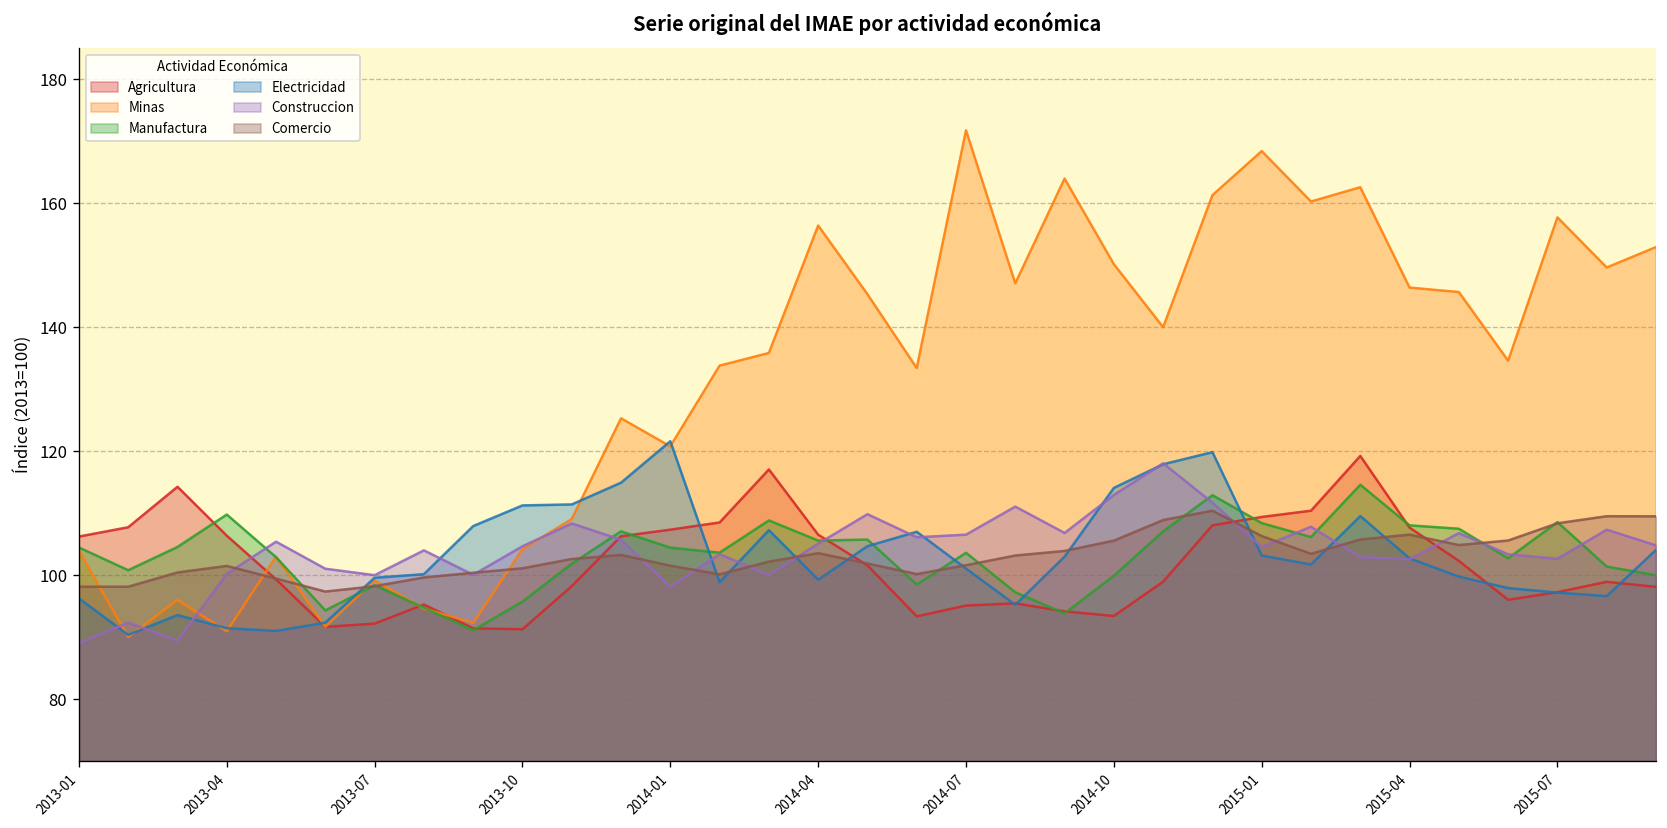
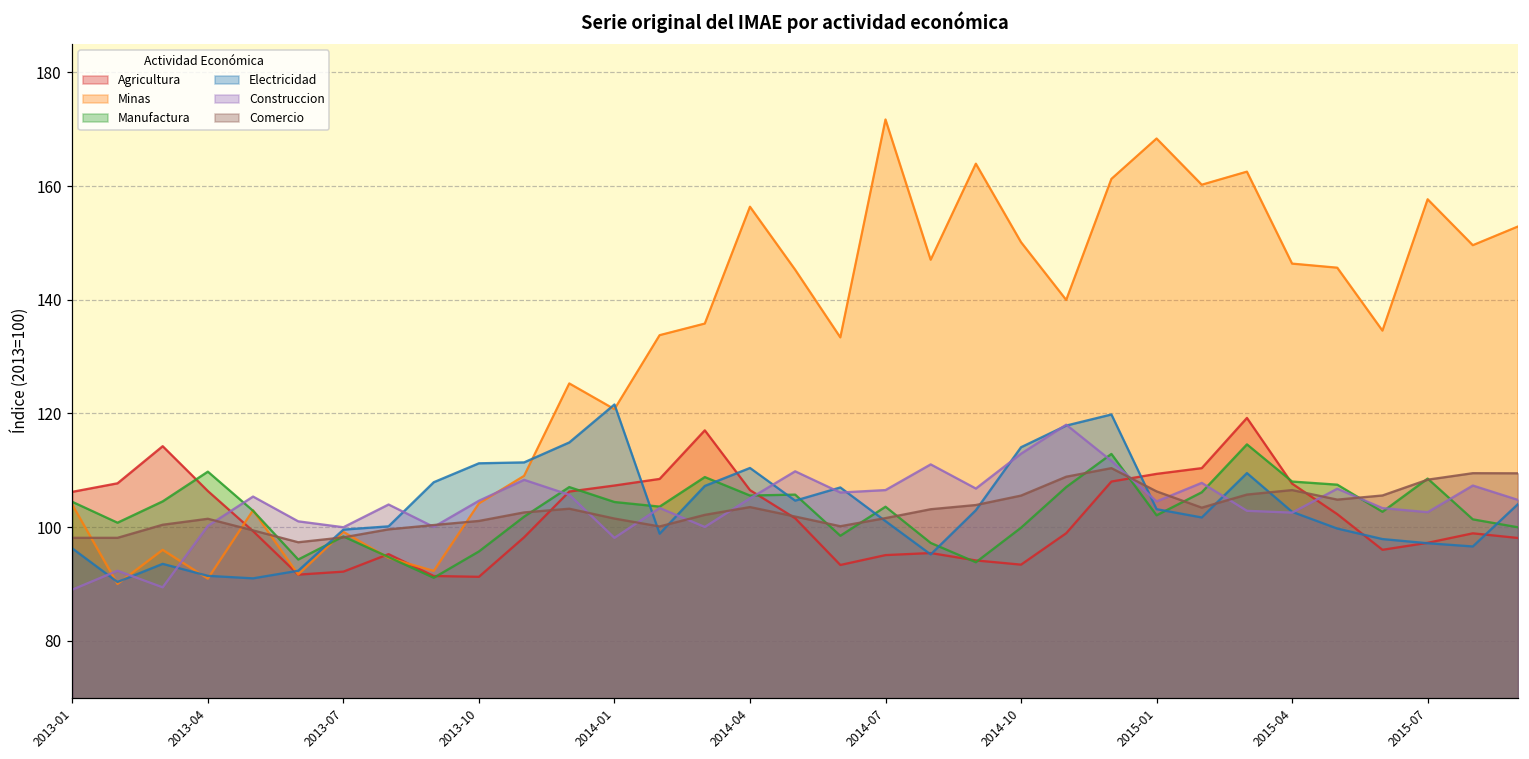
Electricidad, 2014-04: 99 -> 110
Manufactura, 2015-01: 108 -> 102
